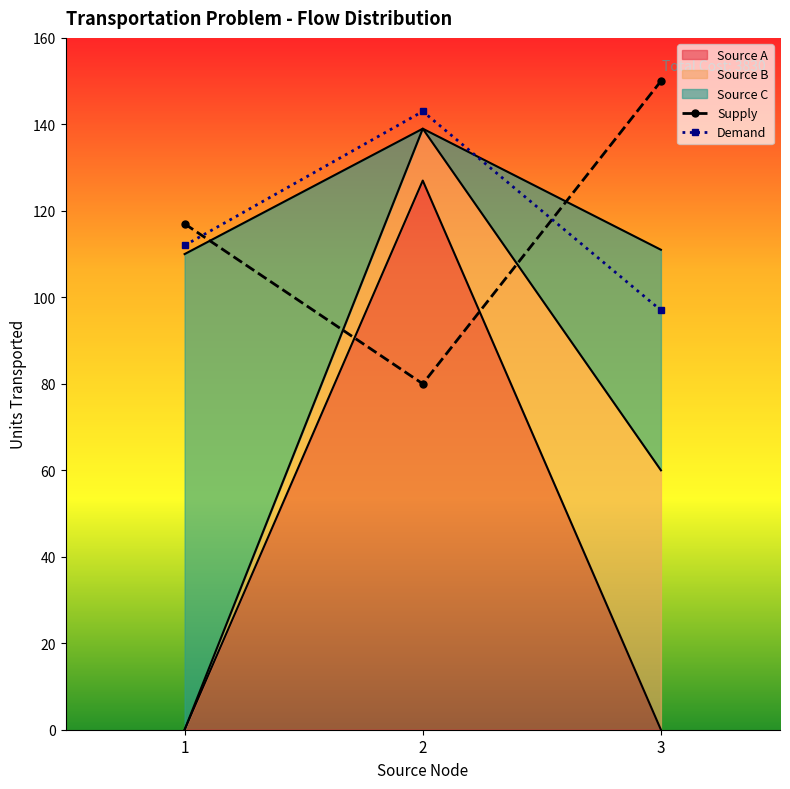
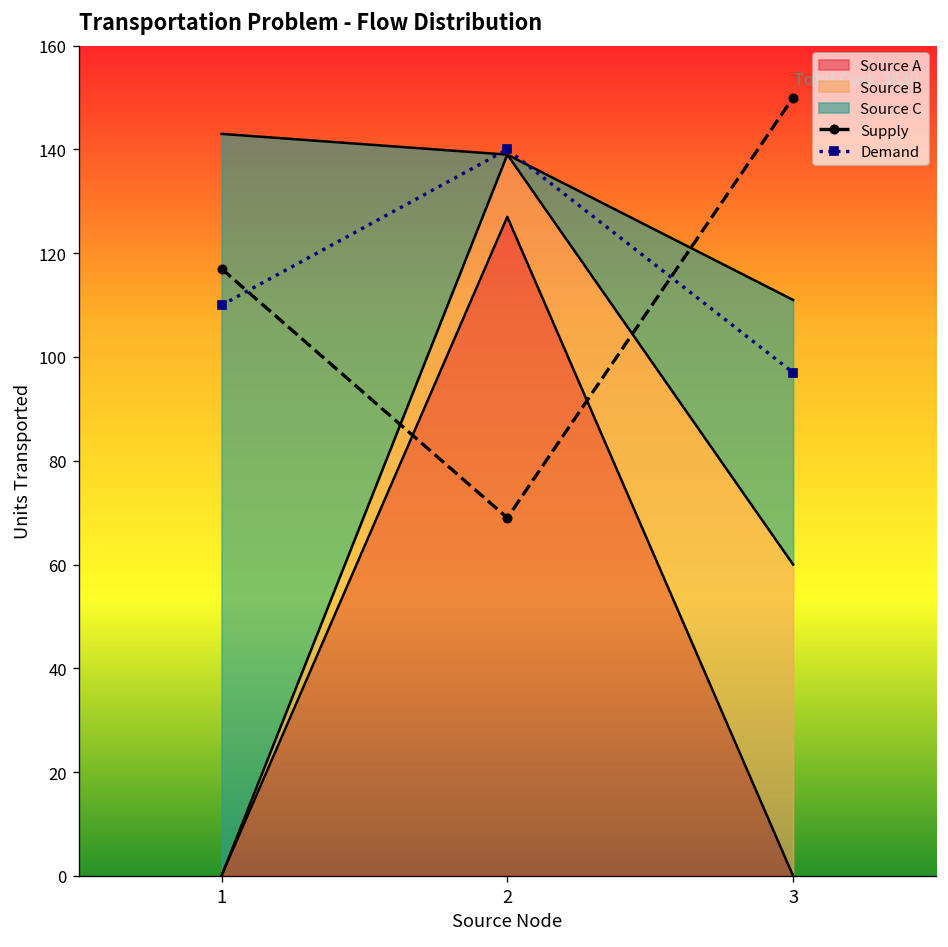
Source C, 1: 110 -> 143
Demand, 1: 112 -> 110
Supply, 2: 80 -> 69
Demand, 2: 143 -> 140
